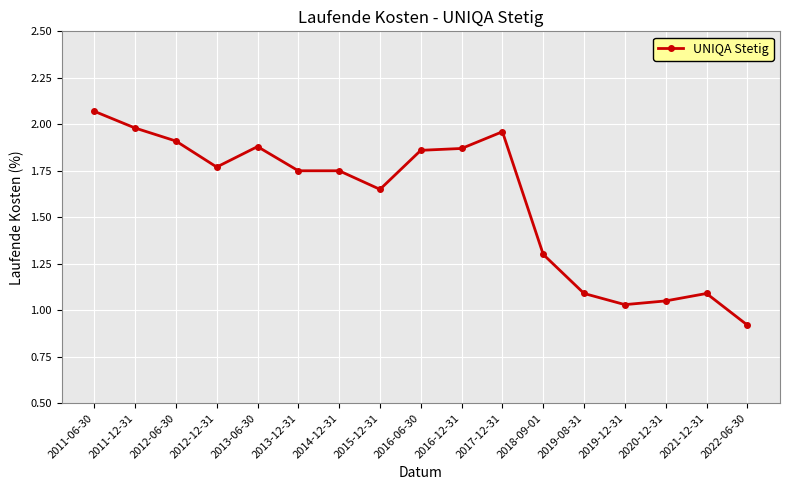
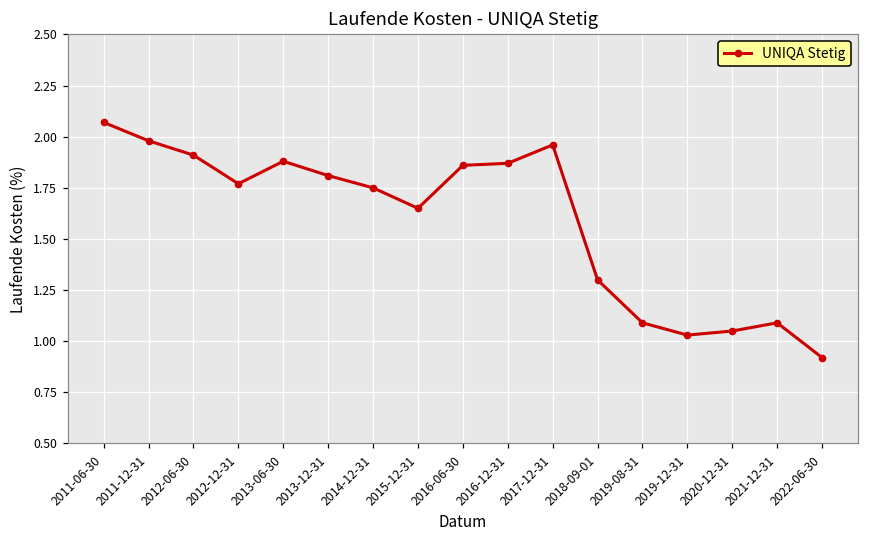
2013-12-31: 1.75 -> 1.81
